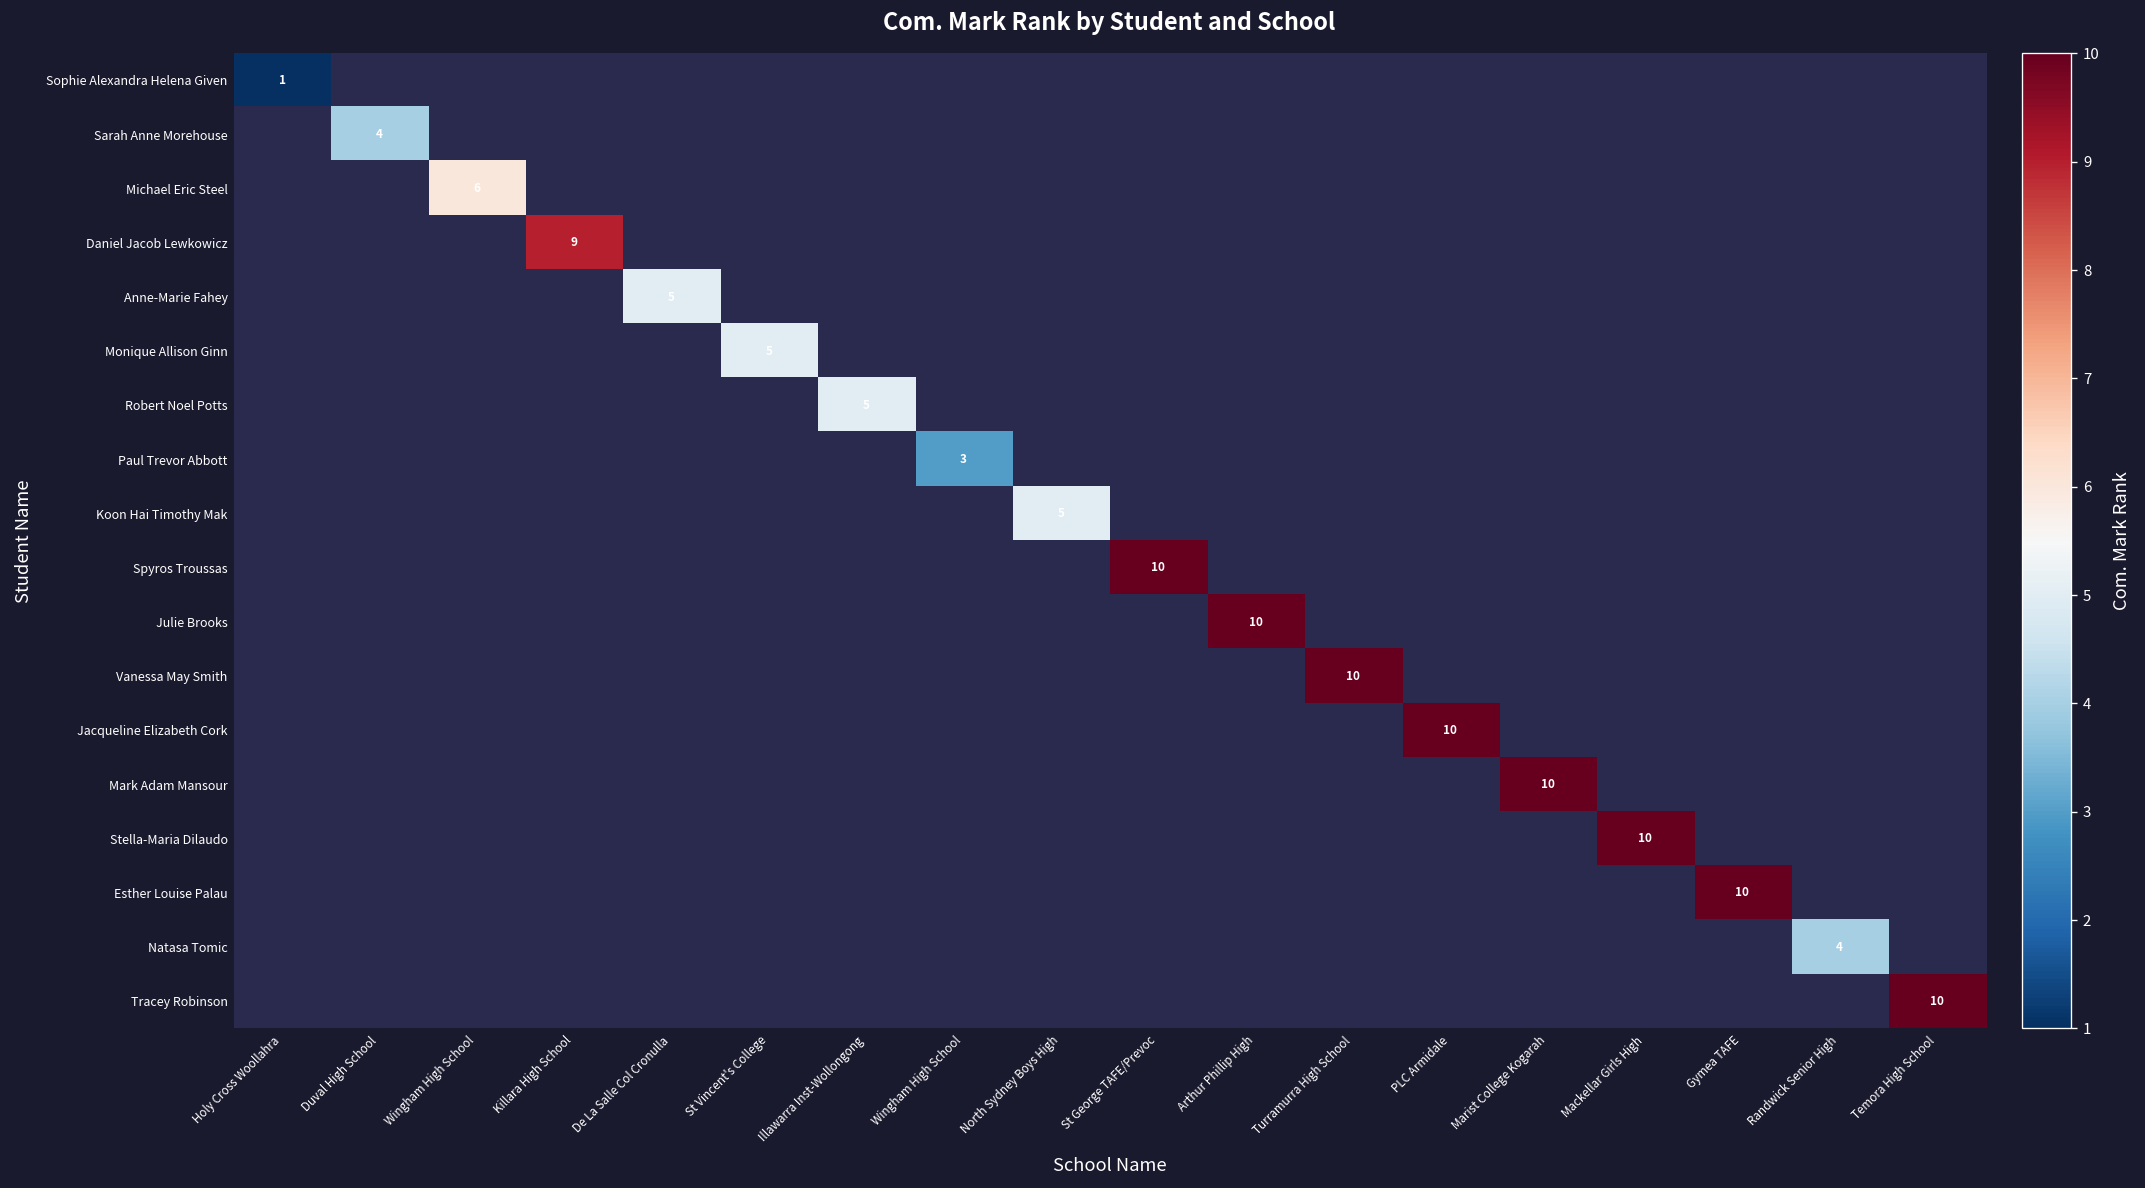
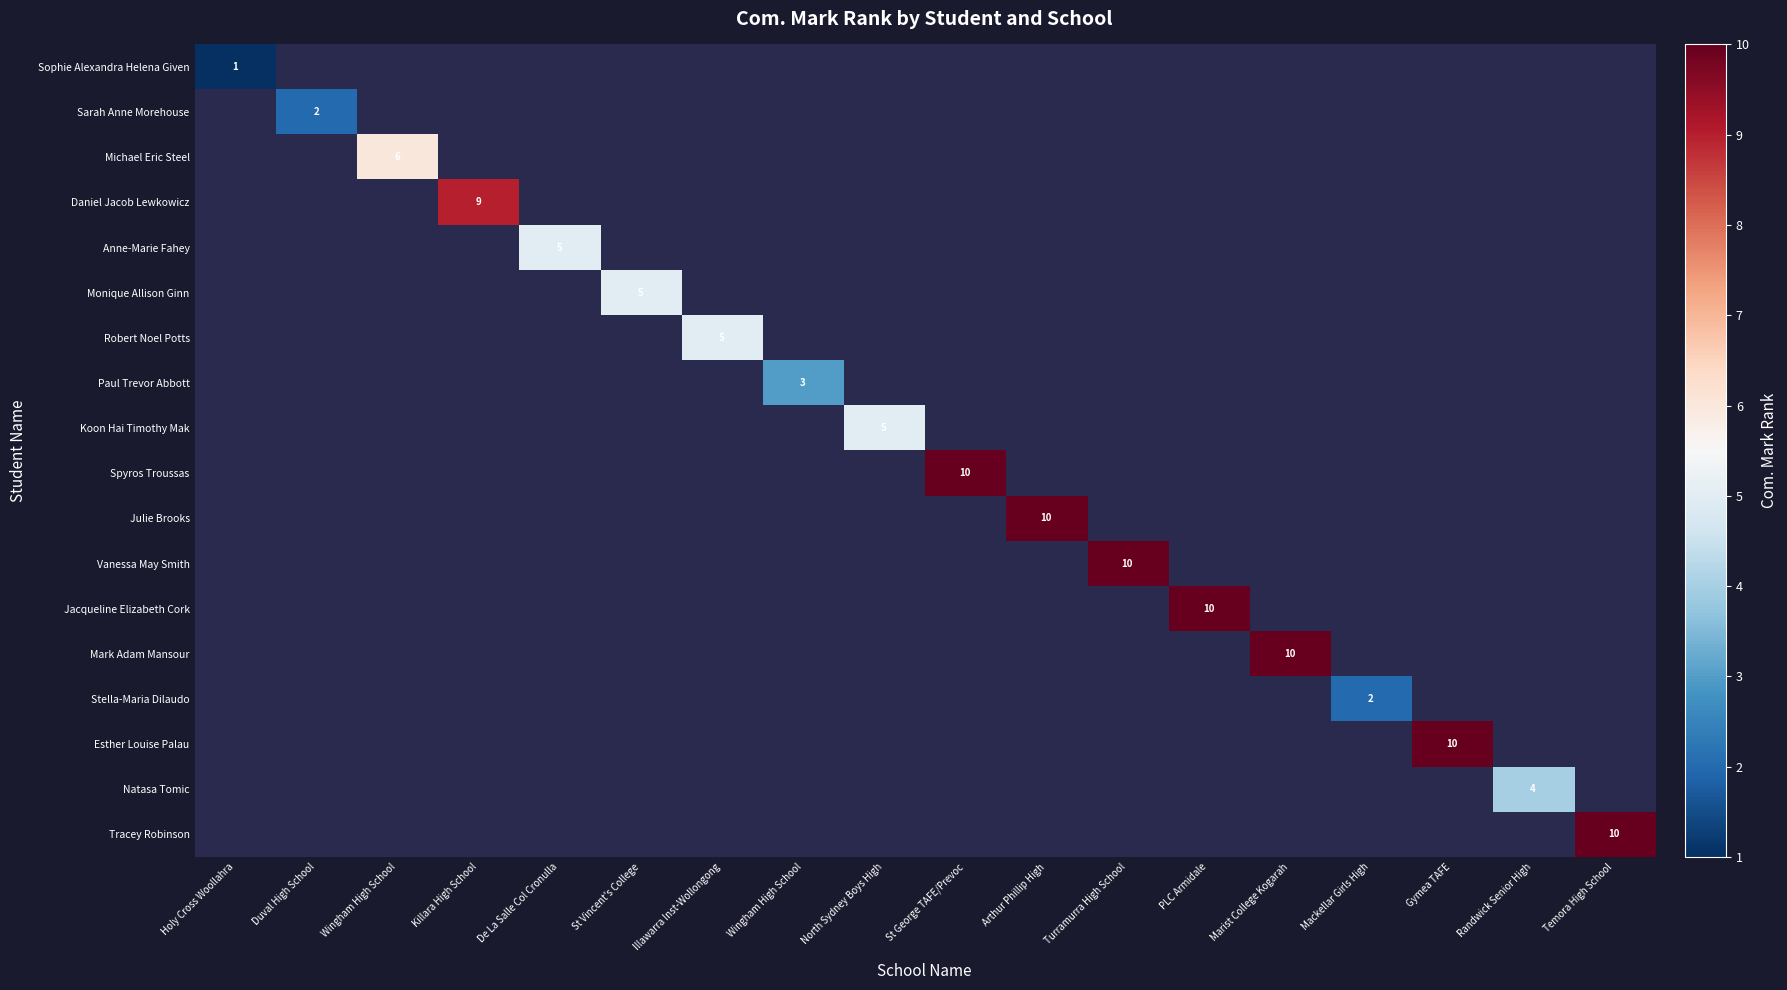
Sarah Anne Morehouse, Duval High School: 4 -> 2
Stella-Maria Dilaudo, Mackellar Girls High: 10 -> 2
